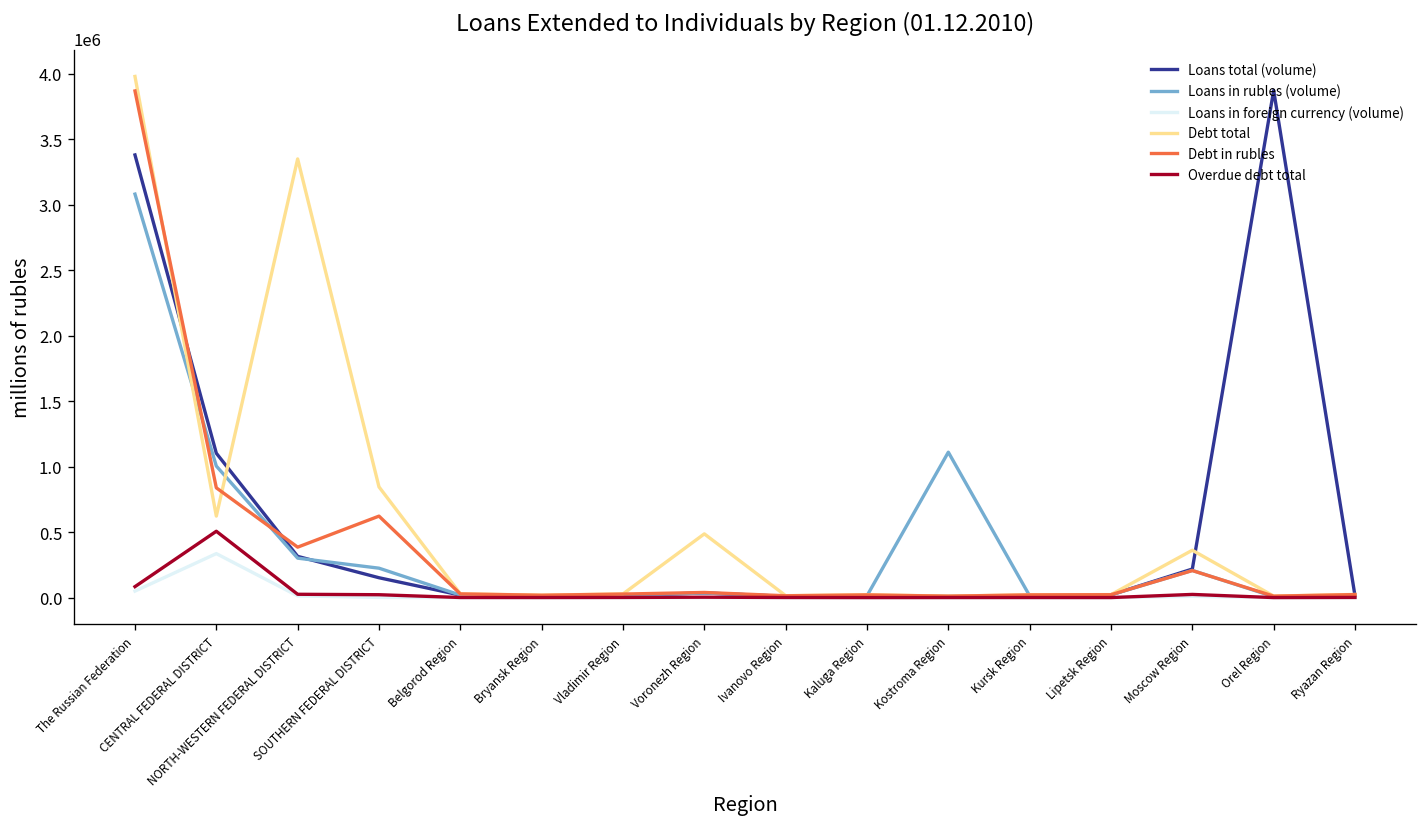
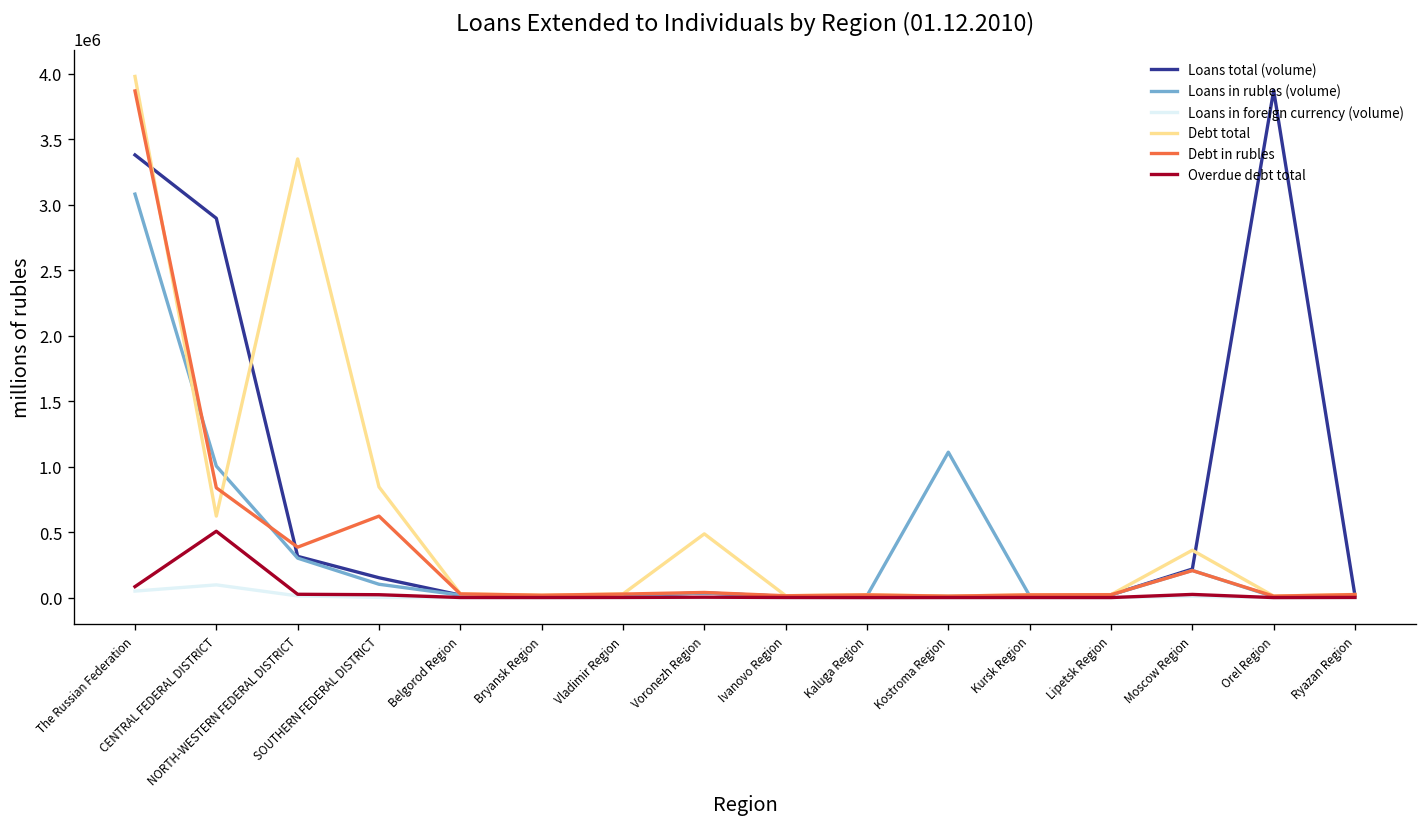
Loans total (volume), CENTRAL FEDERAL DISTRICT: 1100000 -> 2900000
Loans in foreign currency (volume), CENTRAL FEDERAL DISTRICT: 340000 -> 100000
Loans in rubles (volume), SOUTHERN FEDERAL DISTRICT: 230000 -> 100000
